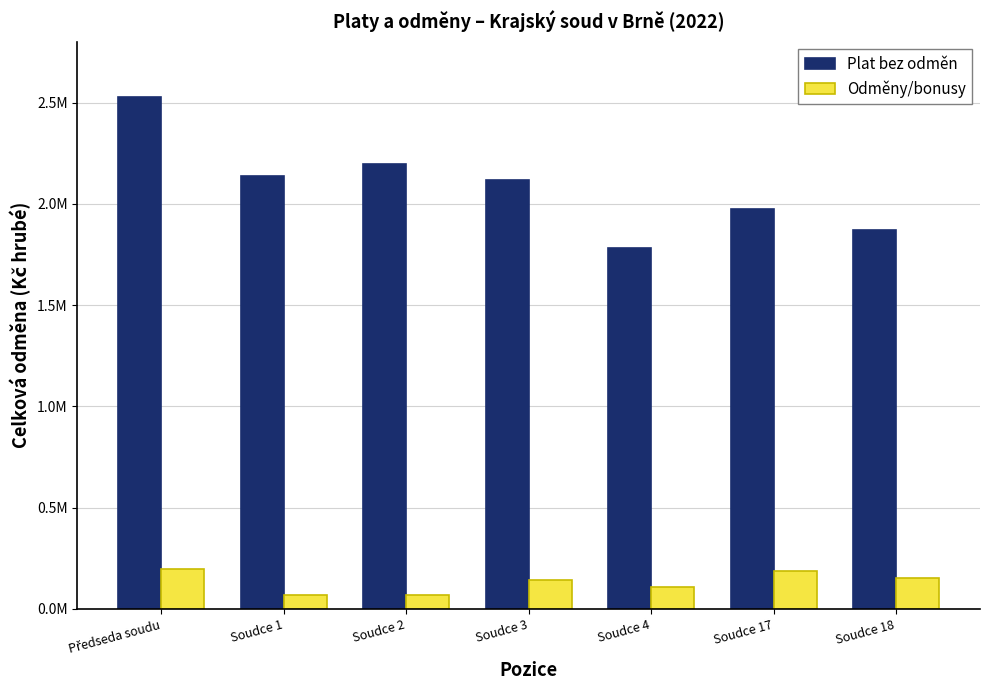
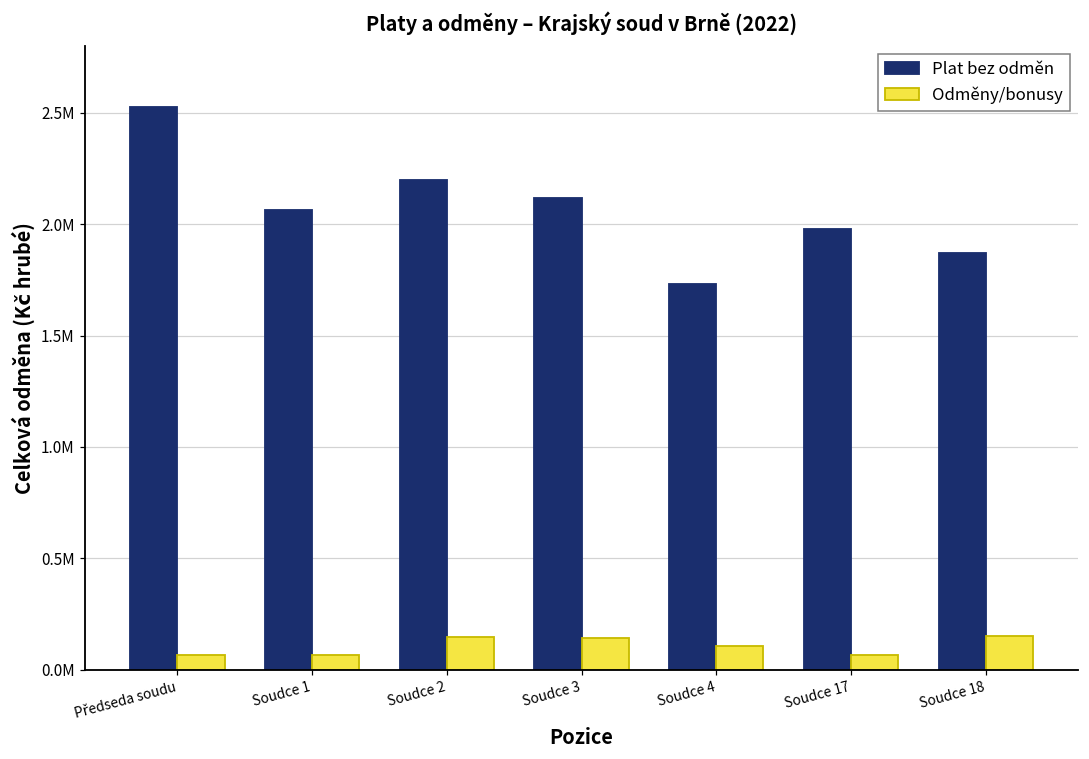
Odměny/bonusy, Předseda soudu: 200000 -> 70000
Plat bez odměn, Soudce 1: 2140000 -> 2060000
Odměny/bonusy, Soudce 2: 70000 -> 150000
Plat bez odměn, Soudce 4: 1780000 -> 1730000
Odměny/bonusy, Soudce 17: 190000 -> 70000
